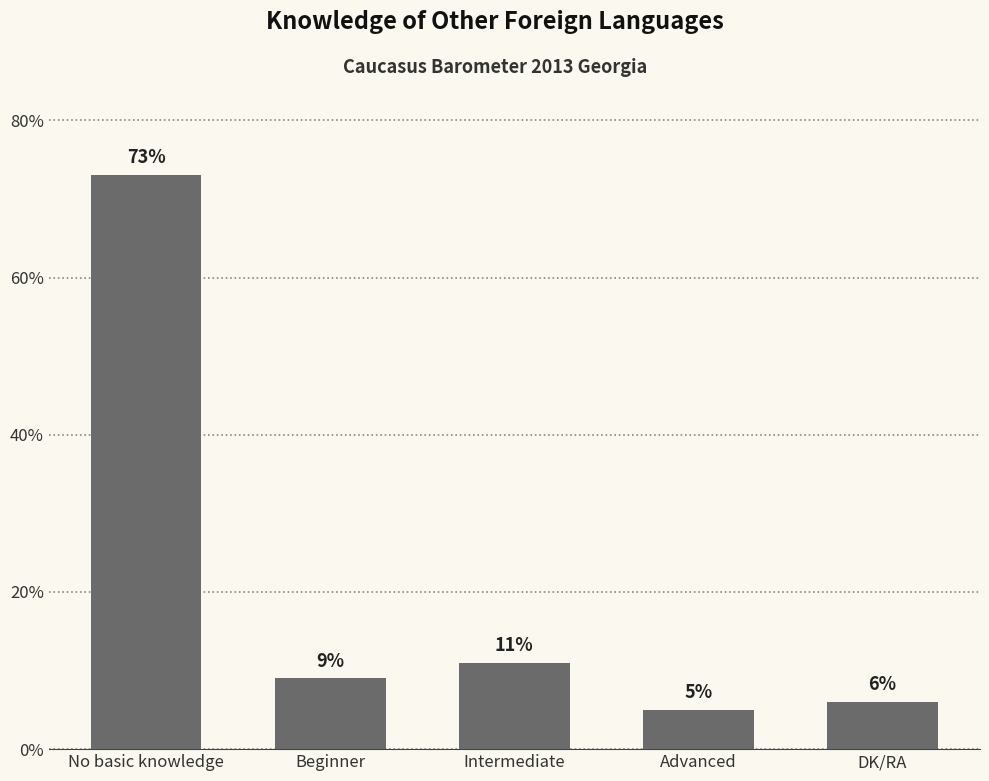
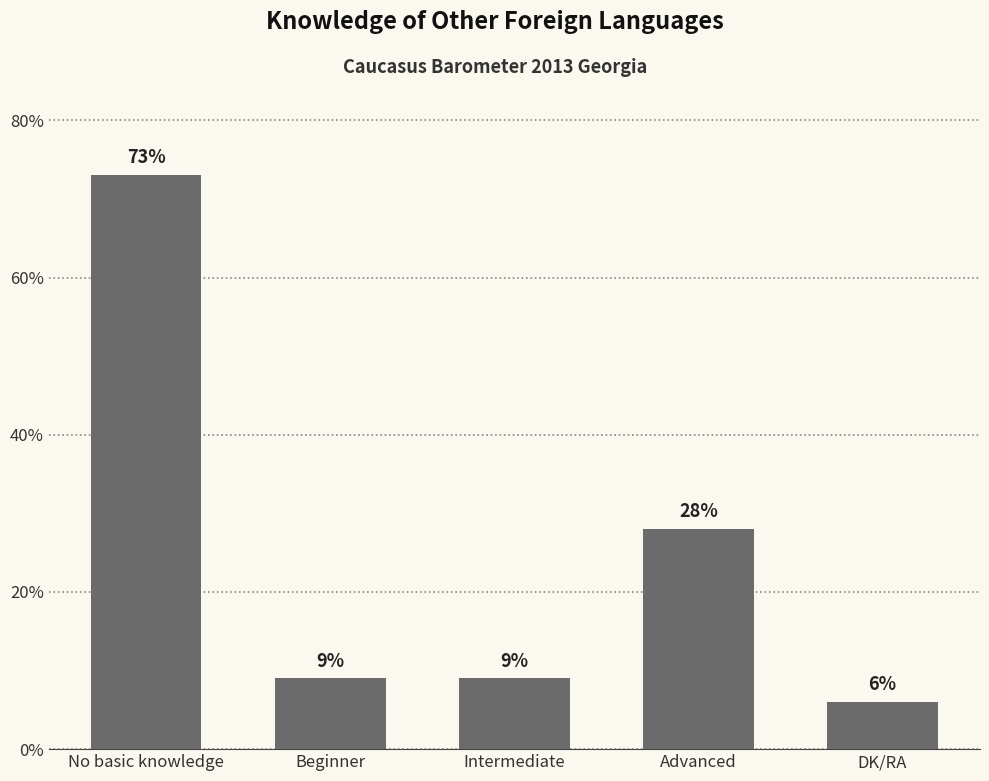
Intermediate: 11% -> 9%
Advanced: 5% -> 28%
